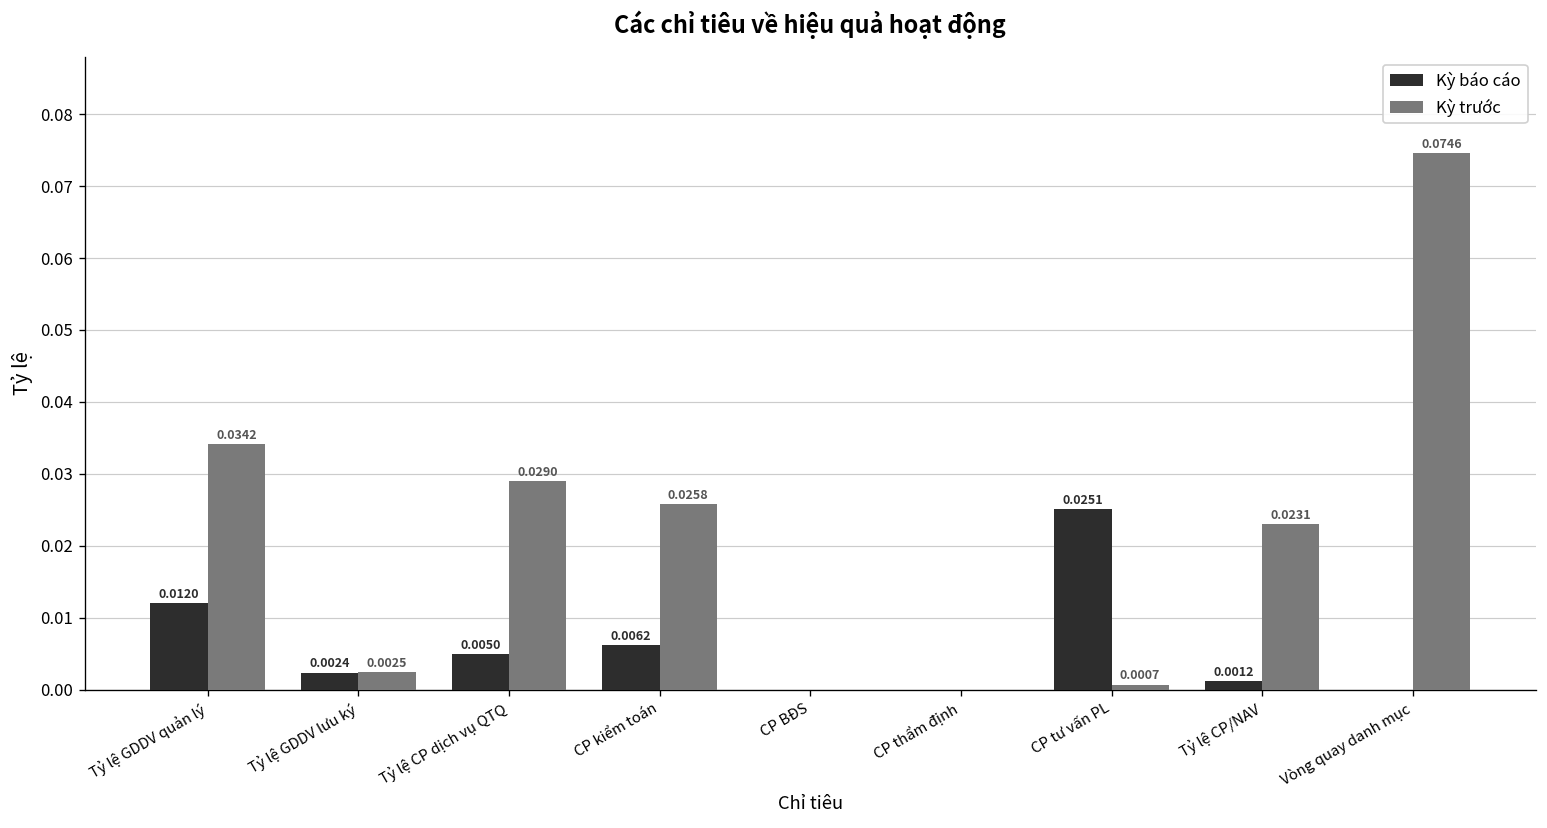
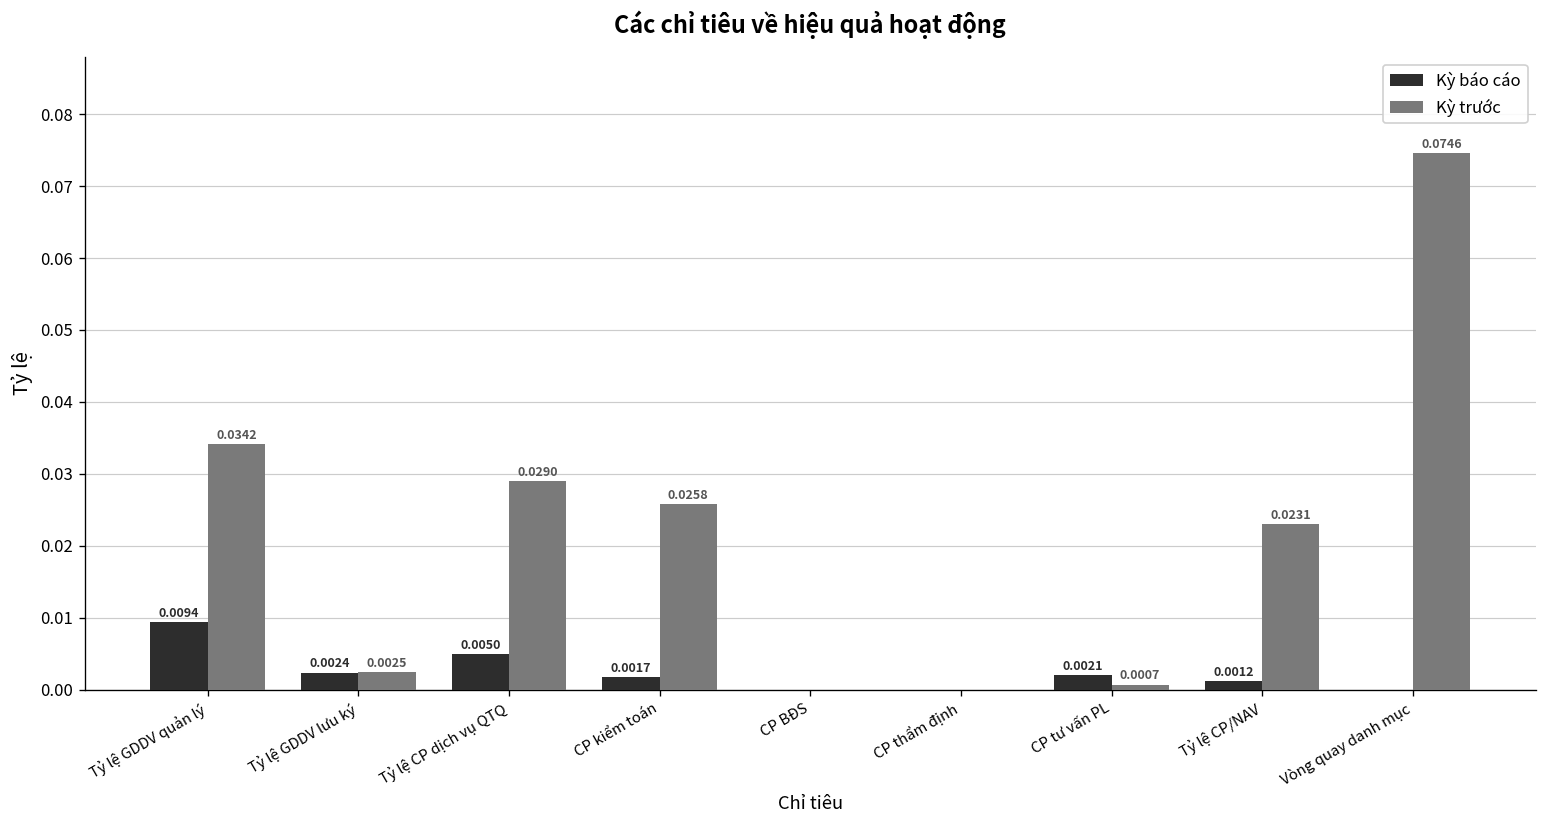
Kỳ báo cáo, Tỷ lệ GDDV quản lý: 0.0120 -> 0.0094
Kỳ báo cáo, CP kiểm toán: 0.0062 -> 0.0017
Kỳ báo cáo, CP tư vấn PL: 0.0251 -> 0.0021
